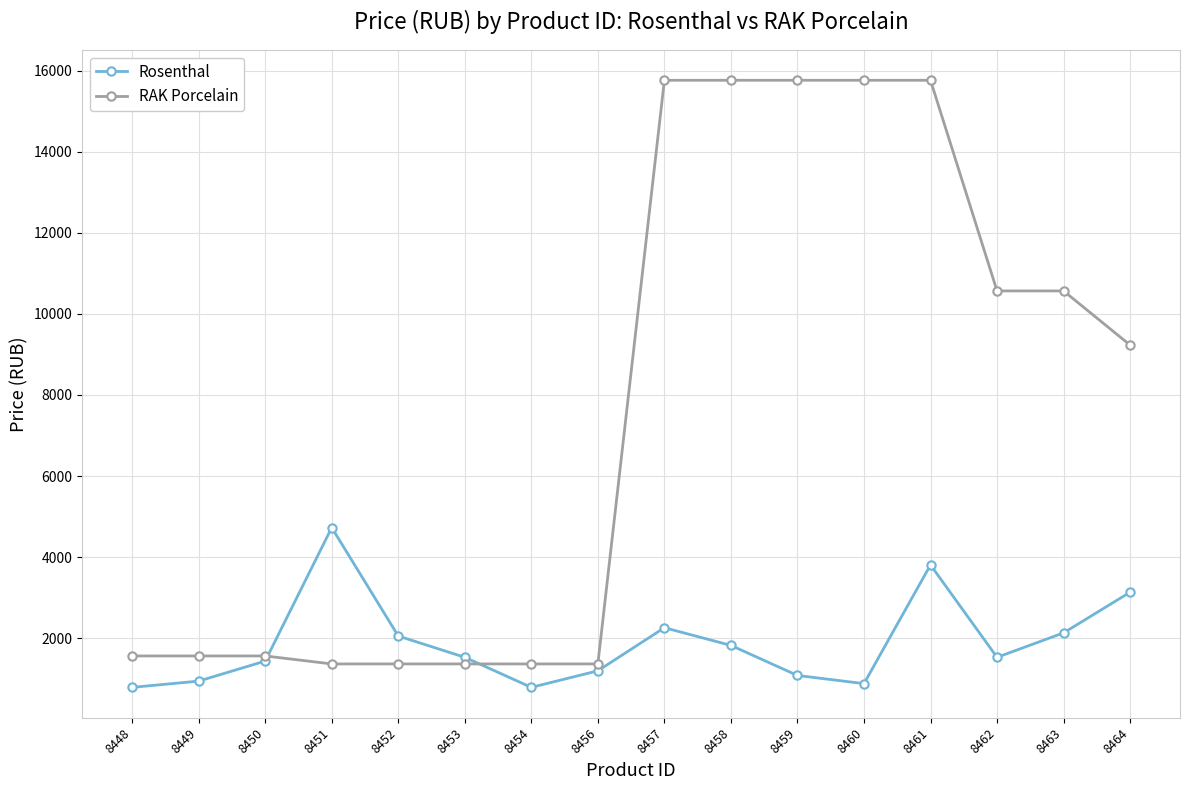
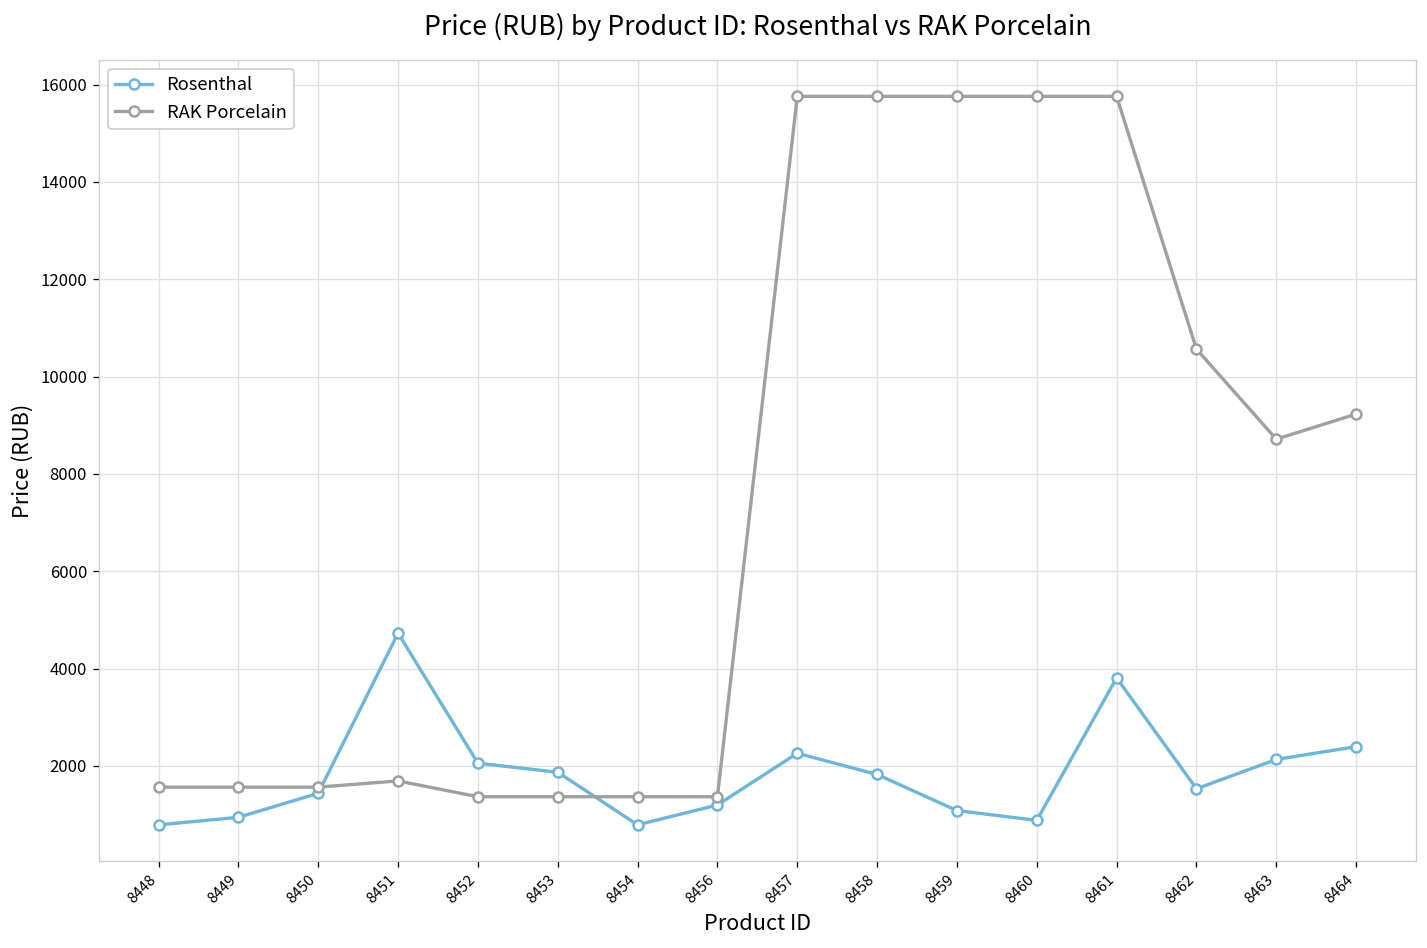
RAK Porcelain, 8451: 1400 -> 1700
Rosenthal, 8453: 1500 -> 1900
RAK Porcelain, 8463: 10600 -> 8700
Rosenthal, 8464: 3100 -> 2400
